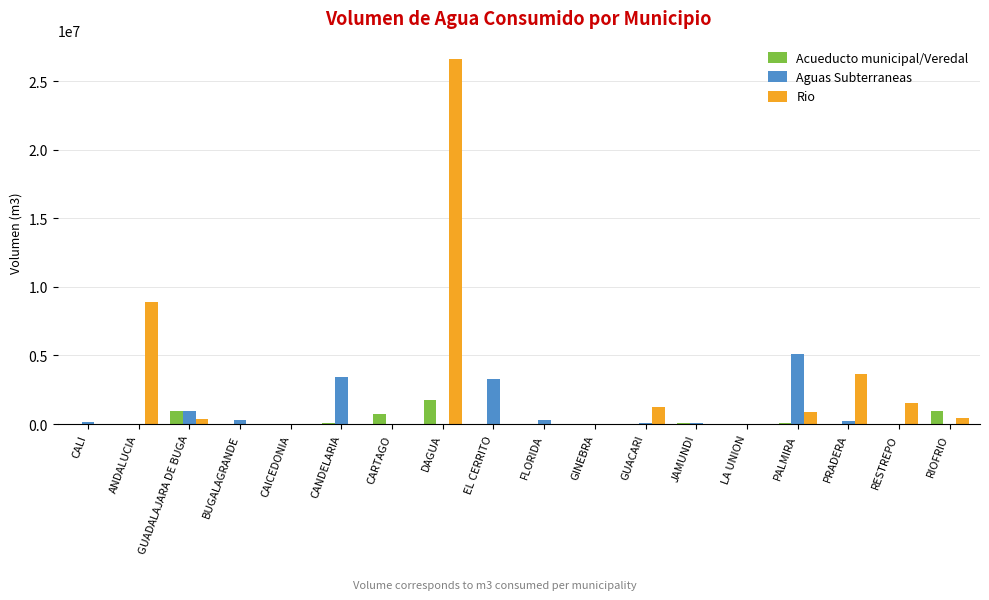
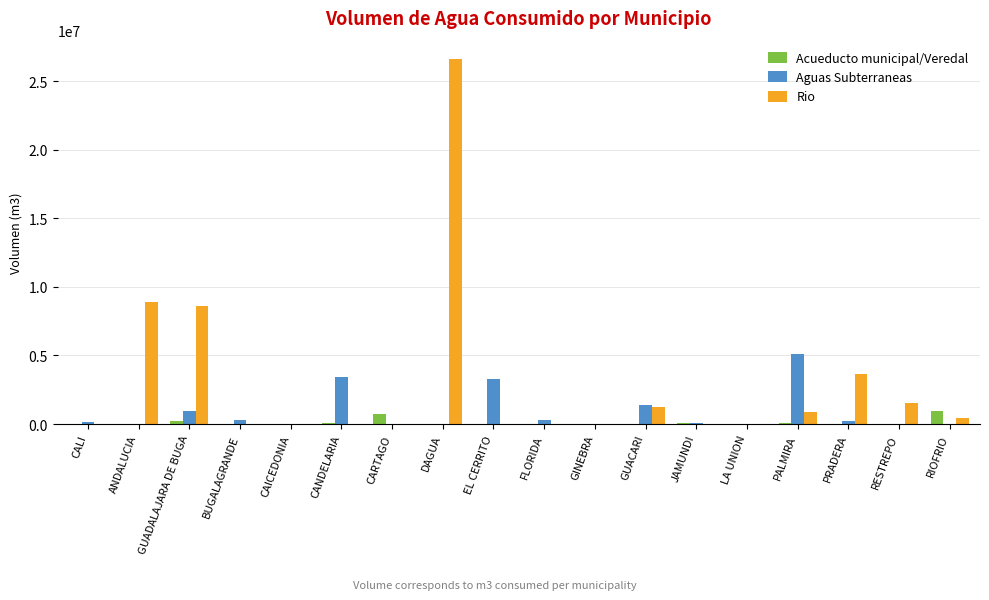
Acueducto municipal/Veredal, GUADALAJARA DE BUGA: 900000 -> 300000
Rio, GUADALAJARA DE BUGA: 400000 -> 8600000
Acueducto municipal/Veredal, DAGUA: 1700000 -> 0
Aguas Subterraneas, GUACARI: 100000 -> 1400000
